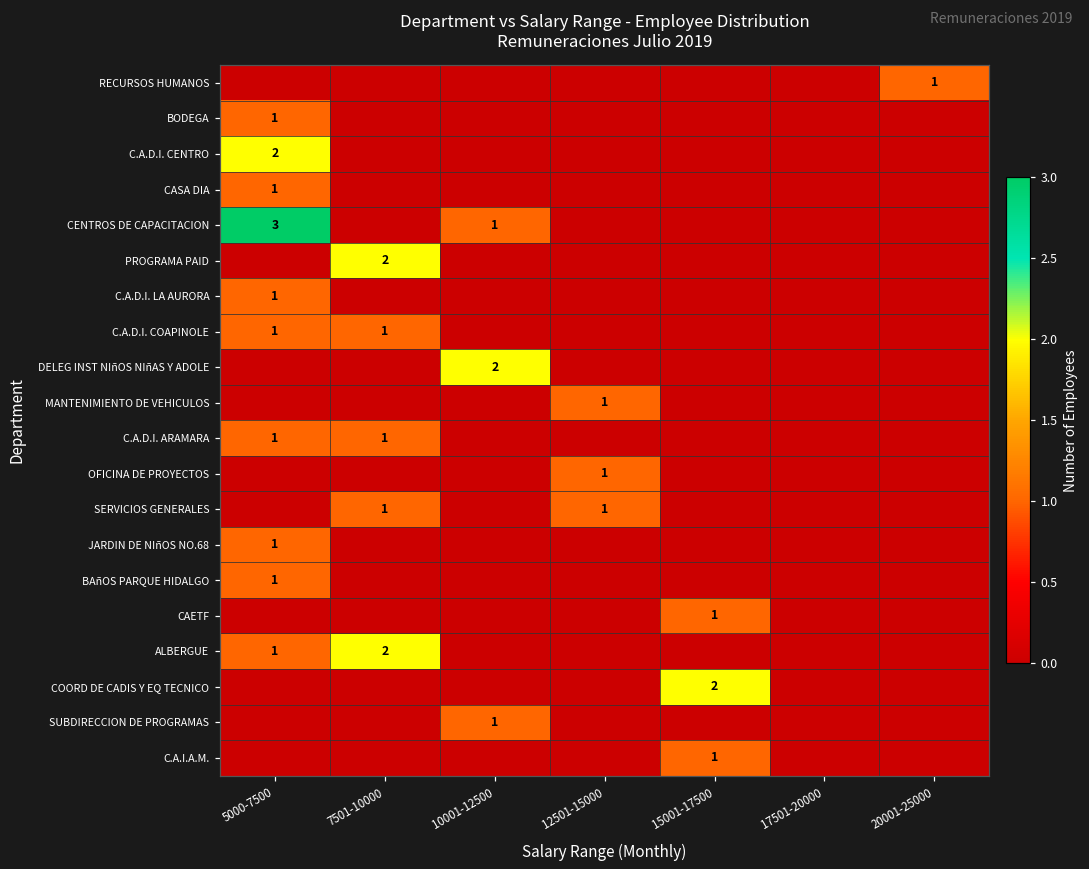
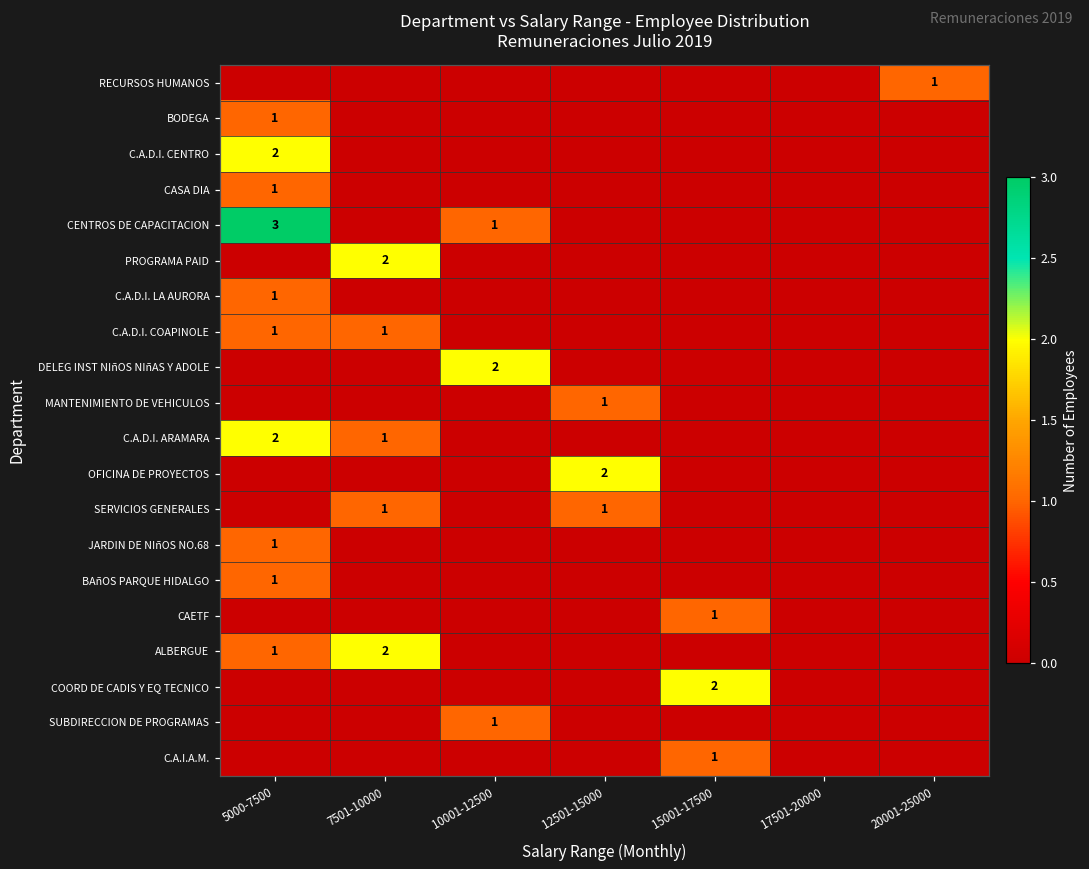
C.A.D.I. ARAMARA, 5000-7500: 1 -> 2
OFICINA DE PROYECTOS, 12501-15000: 1 -> 2
